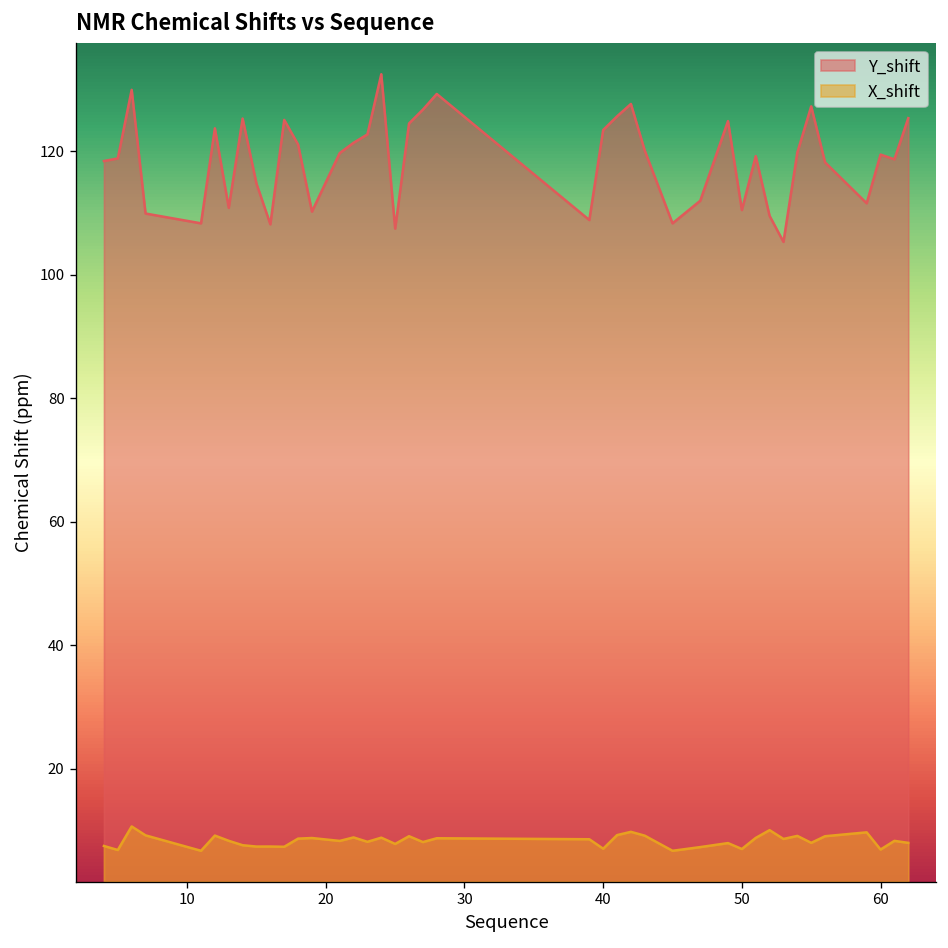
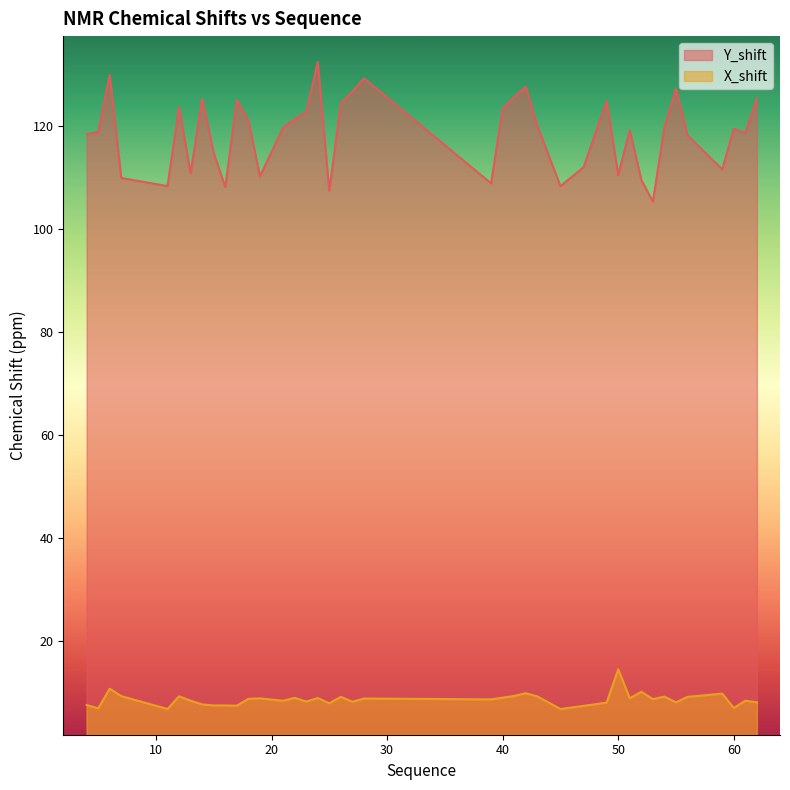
X_shift, 40: 7 -> 9
X_shift, 50: 7 -> 14
